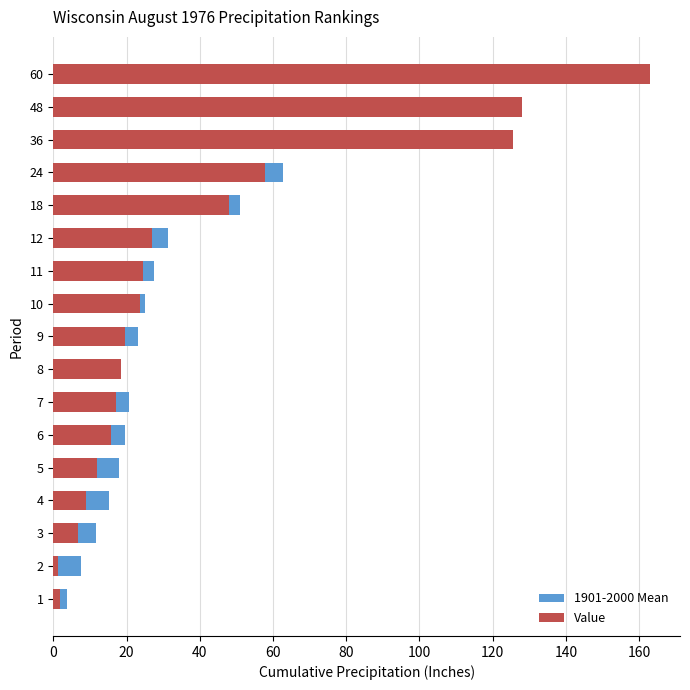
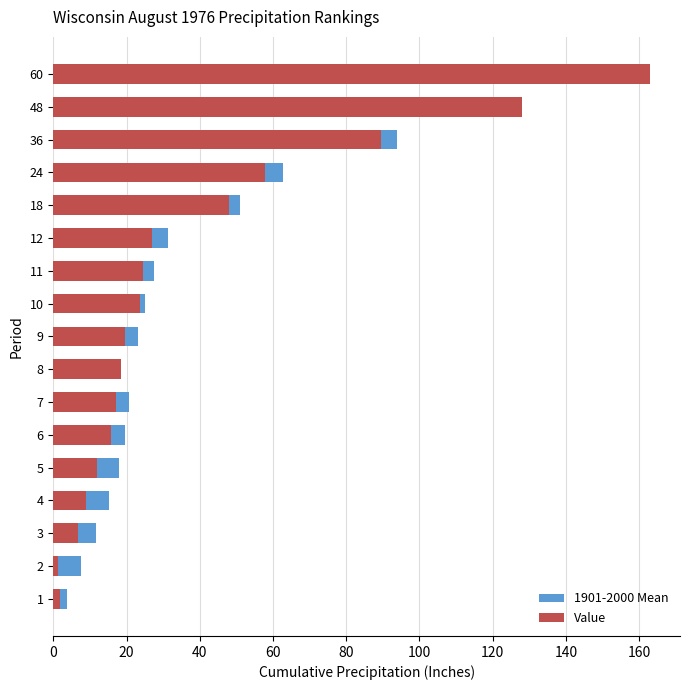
Value, 36: 126 -> 90
